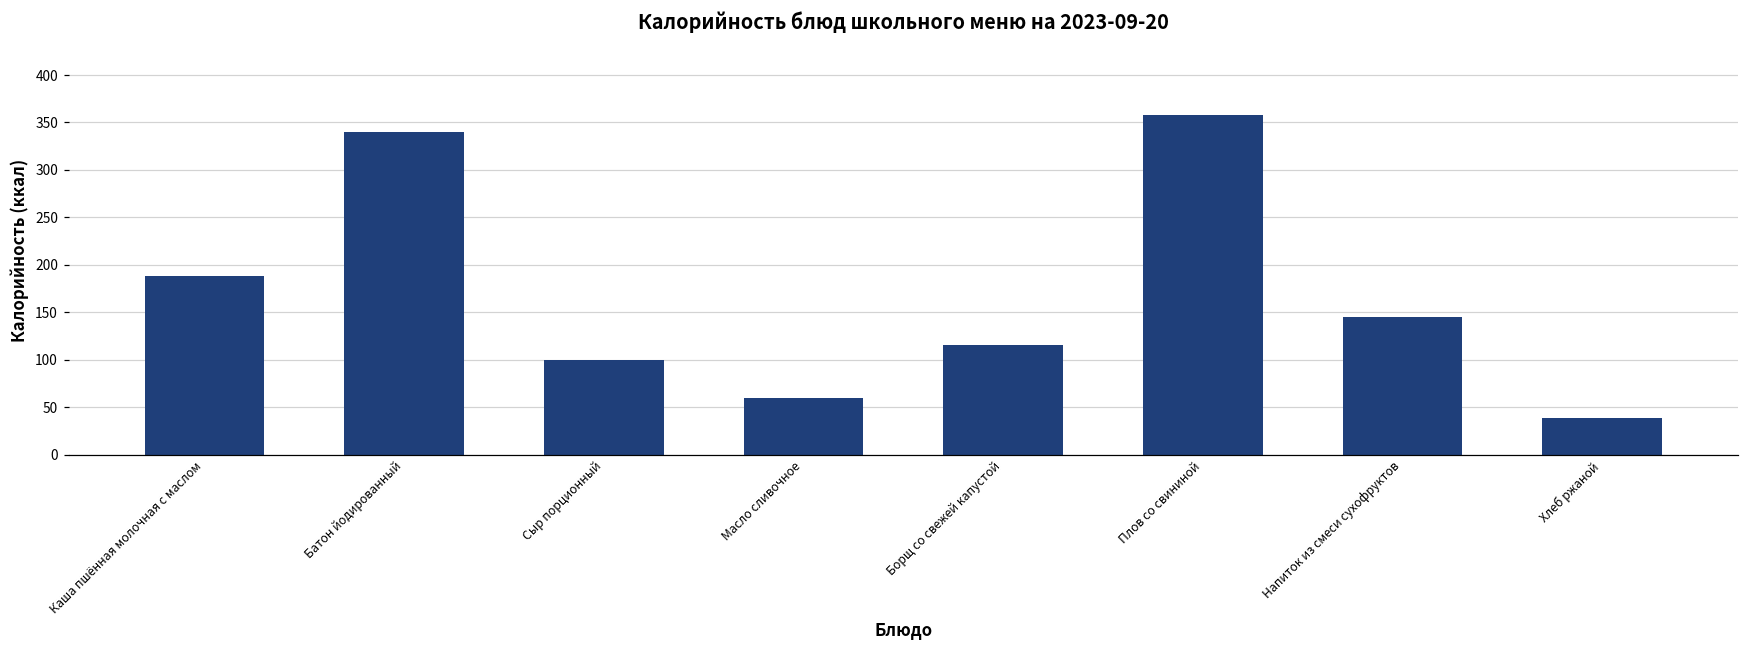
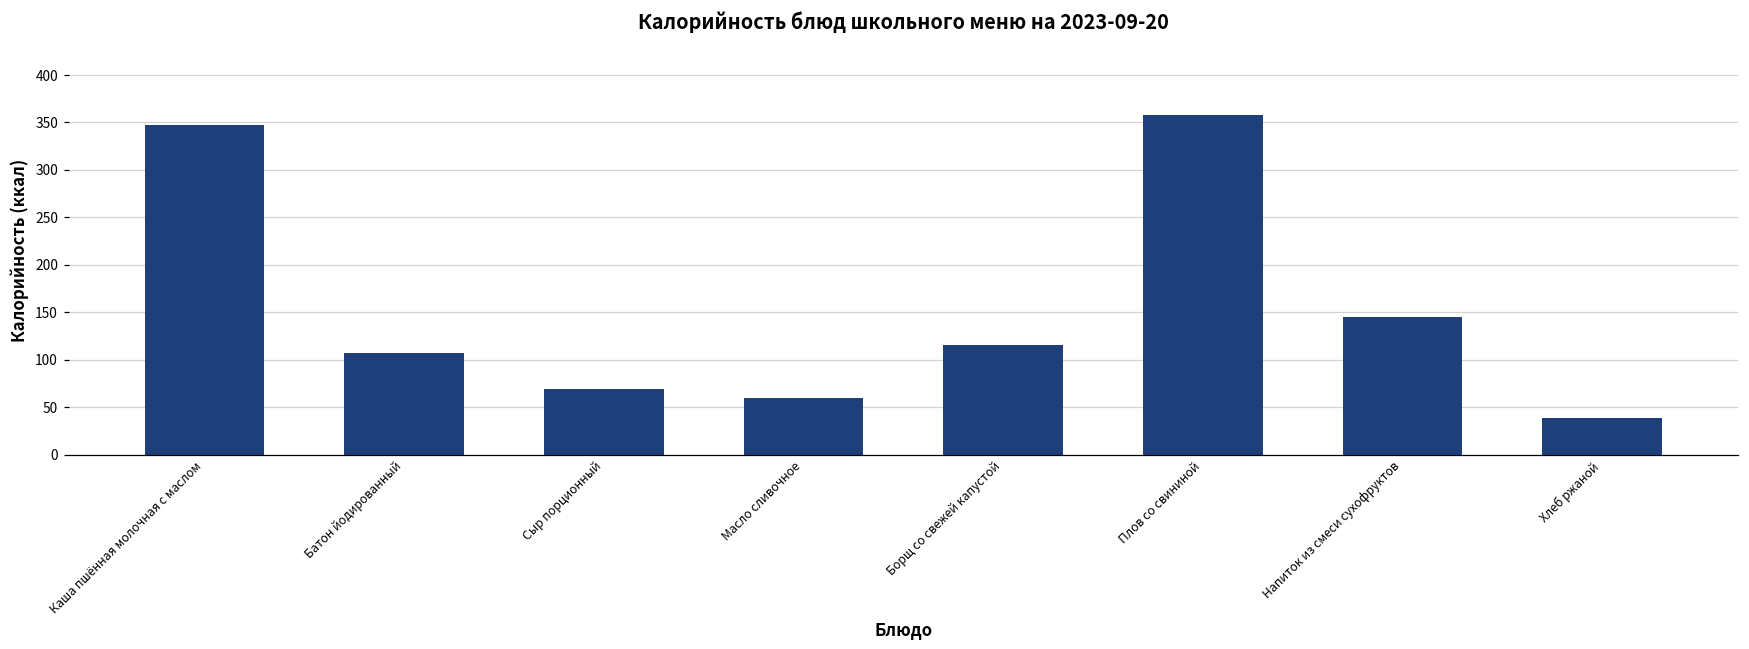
Каша пшённая молочная с маслом: 190 -> 350
Батон йодированный: 340 -> 110
Сыр порционный: 100 -> 70
